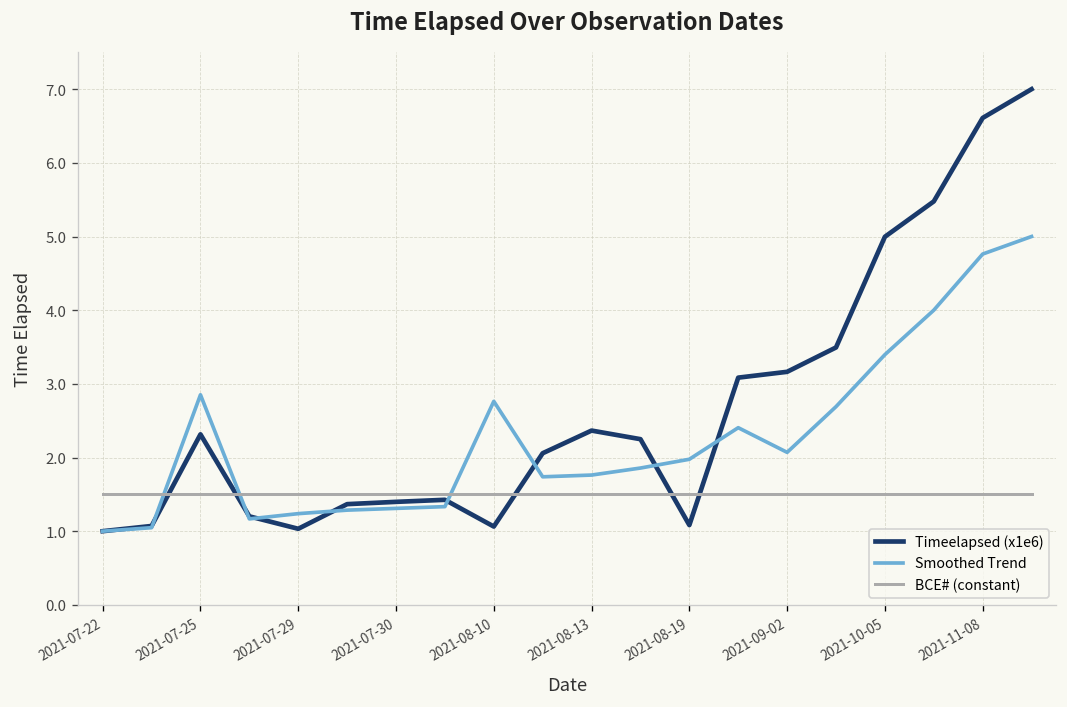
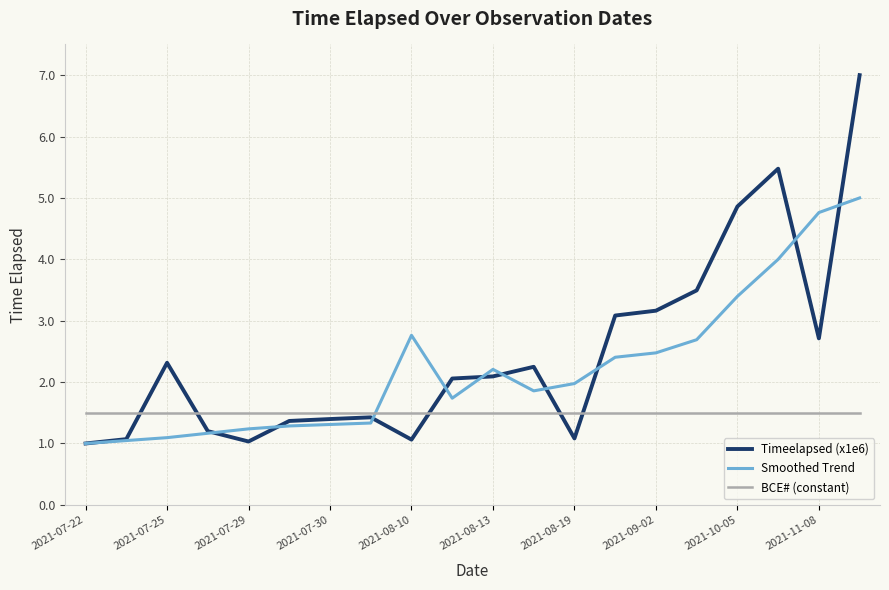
Smoothed Trend, 2021-07-25: 2.9 -> 1.1
Timeelapsed (x1e6), 2021-08-13: 2.4 -> 2.1
Smoothed Trend, 2021-08-13: 1.8 -> 2.2
Smoothed Trend, 2021-09-02: 2.1 -> 2.5
Timeelapsed (x1e6), 2021-10-05: 5.0 -> 4.9
Timeelapsed (x1e6), 2021-11-08: 6.6 -> 2.7
